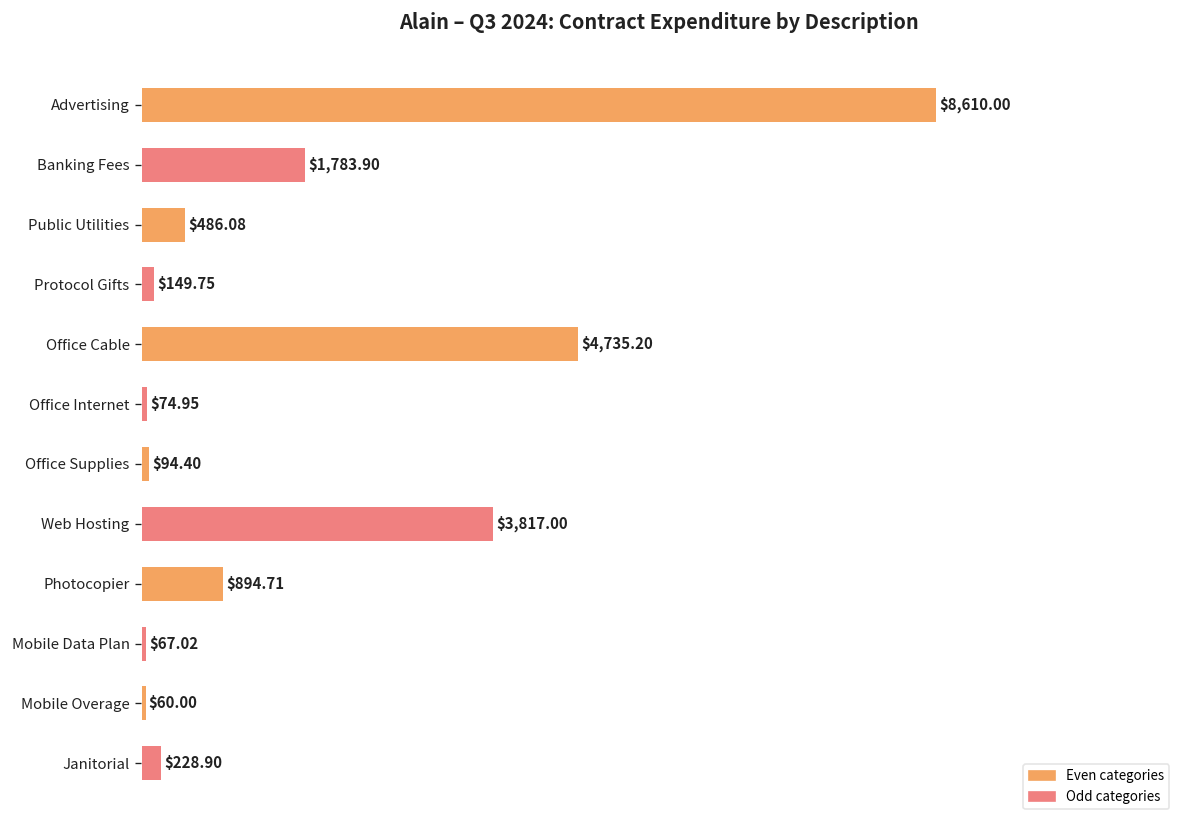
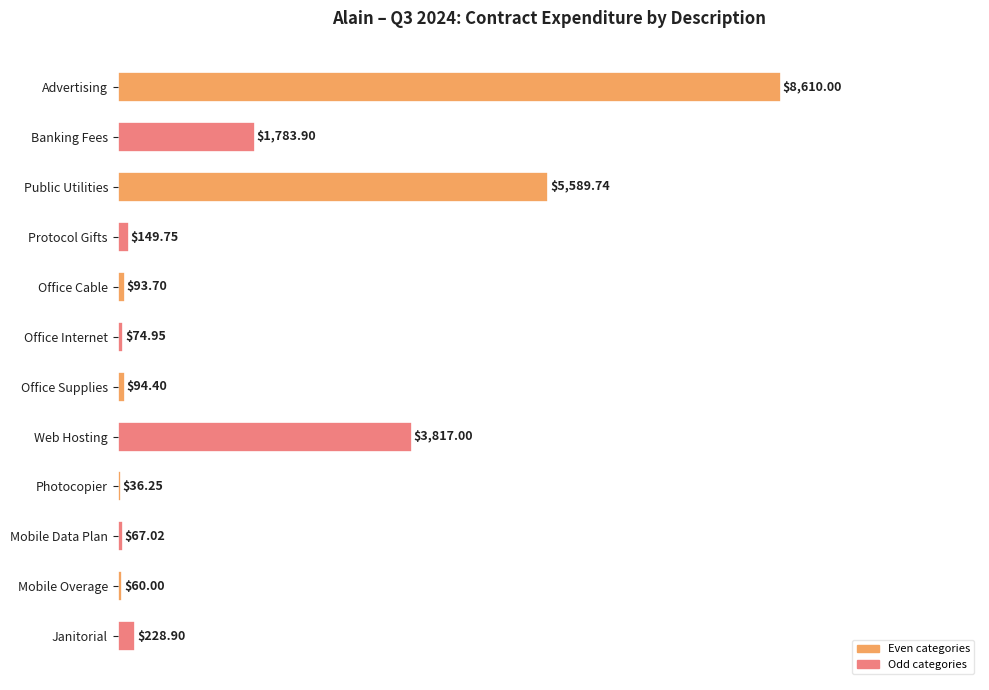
Public Utilities: $486.08 -> $5,589.74
Office Cable: $4,735.20 -> $93.70
Photocopier: $894.71 -> $36.25
